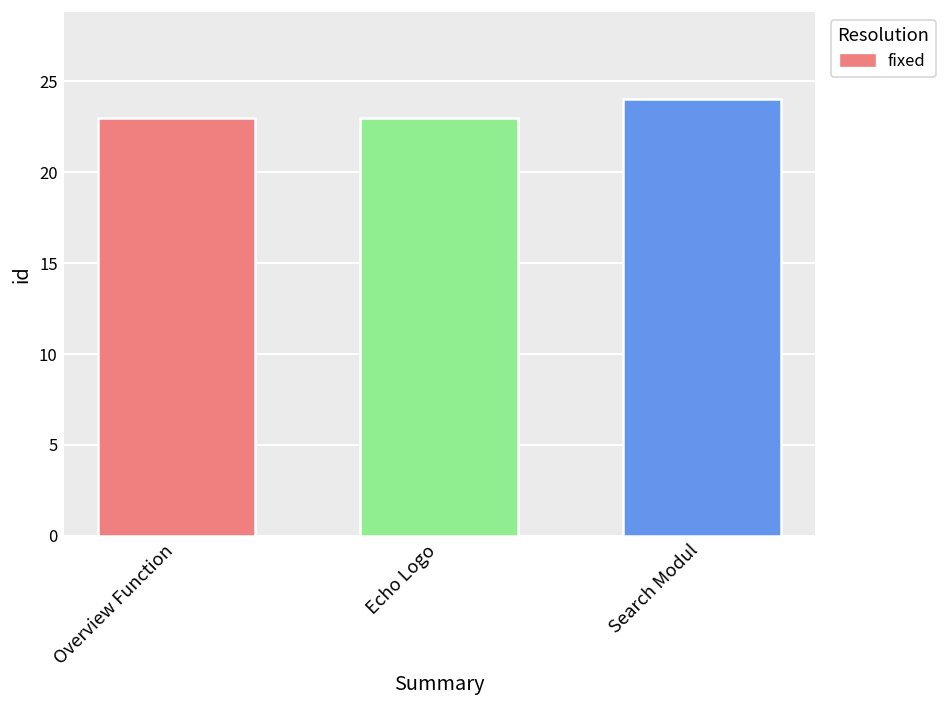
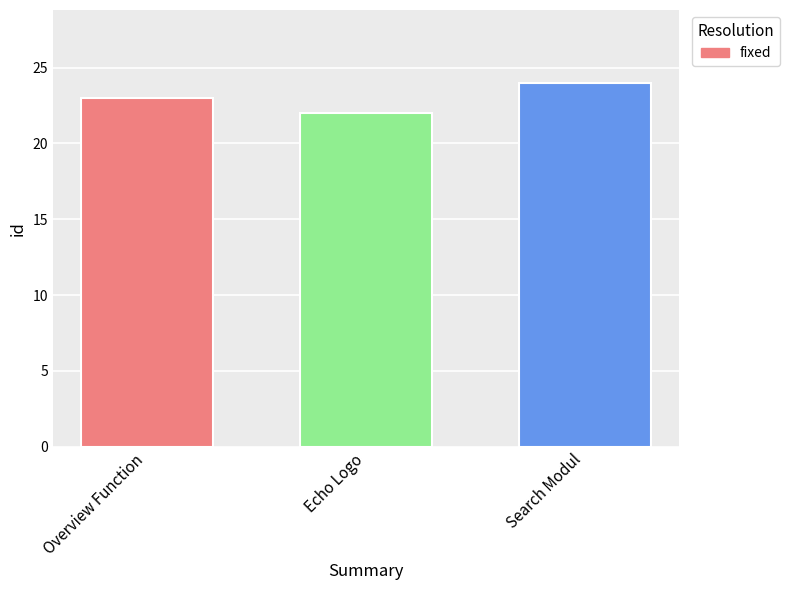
Echo Logo: 23 -> 22
